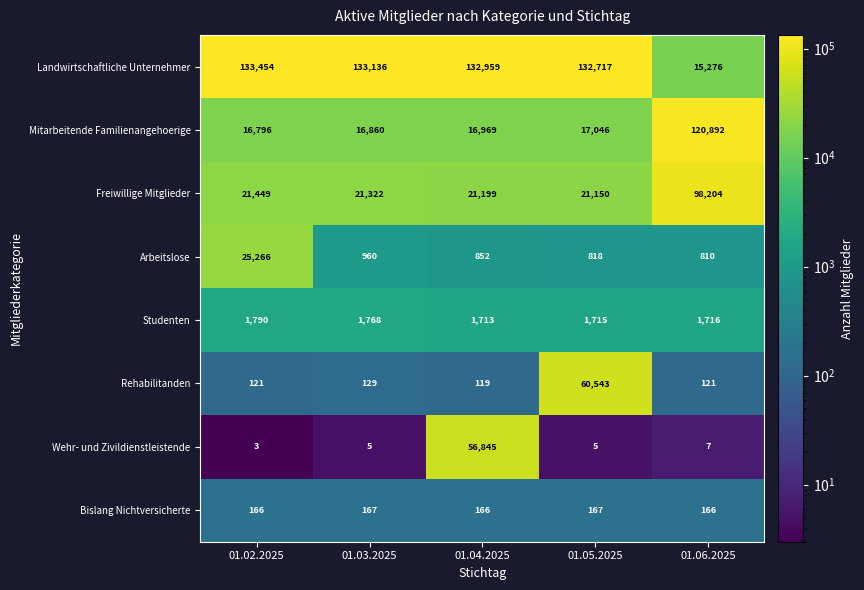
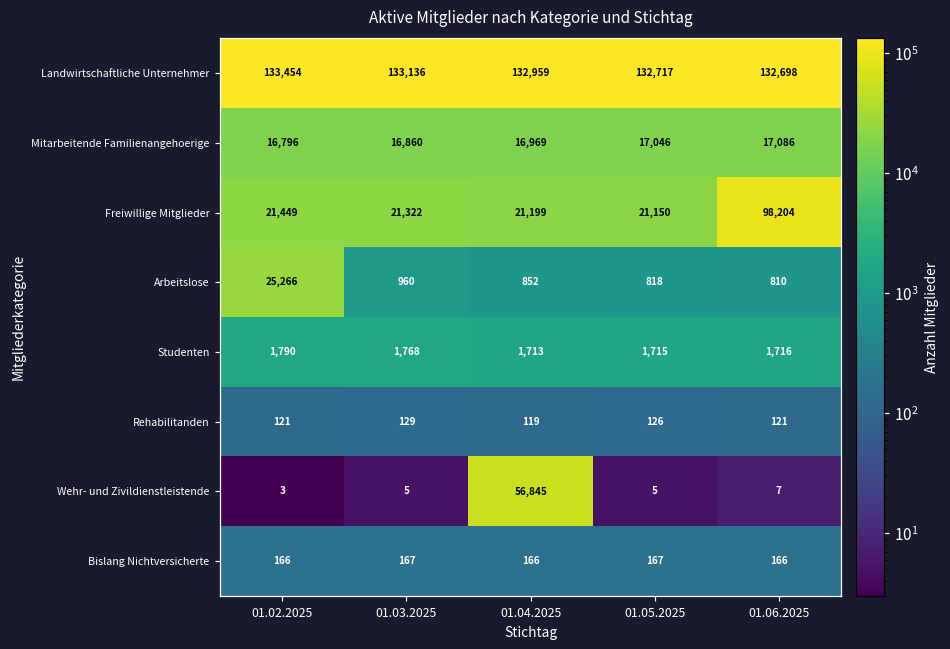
Landwirtschaftliche Unternehmer, 01.06.2025: 15,276 -> 132,698
Mitarbeitende Familienangehoerige, 01.06.2025: 120,892 -> 17,086
Rehabilitanden, 01.05.2025: 60,543 -> 126
